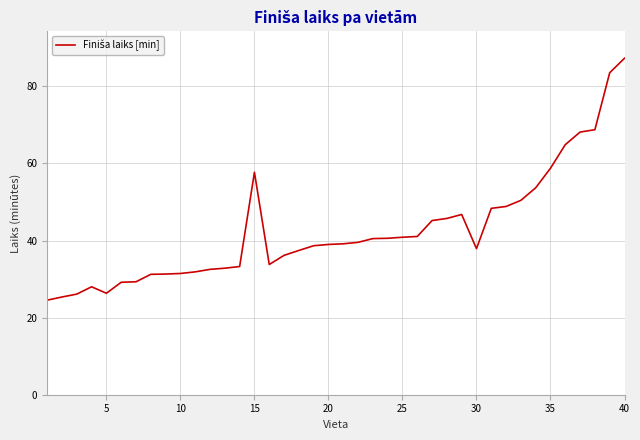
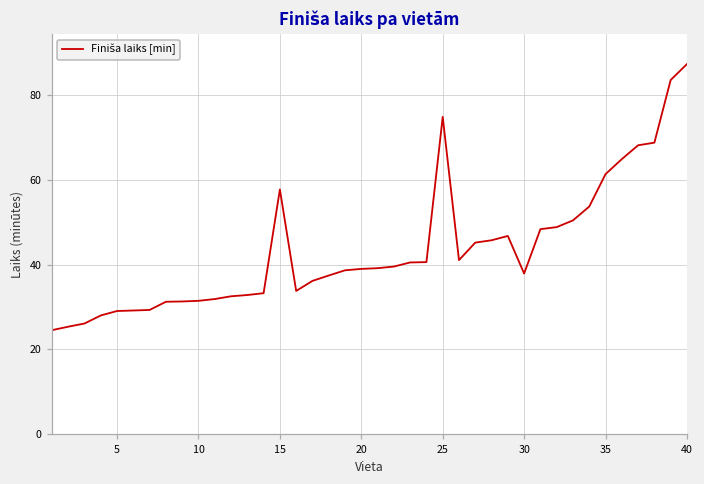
5: 26 -> 29
25: 41 -> 75
35: 59 -> 61
